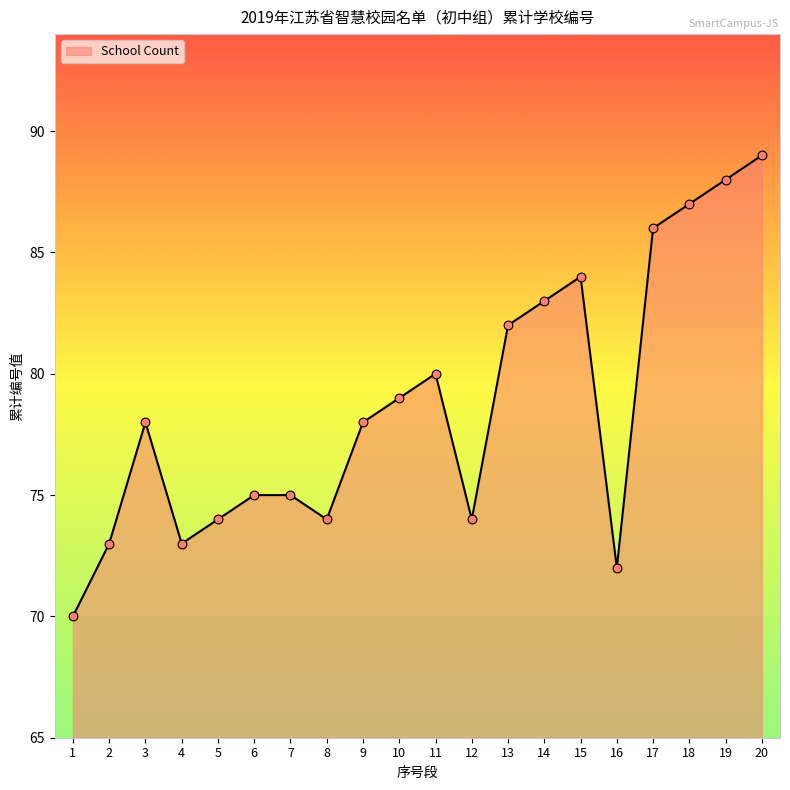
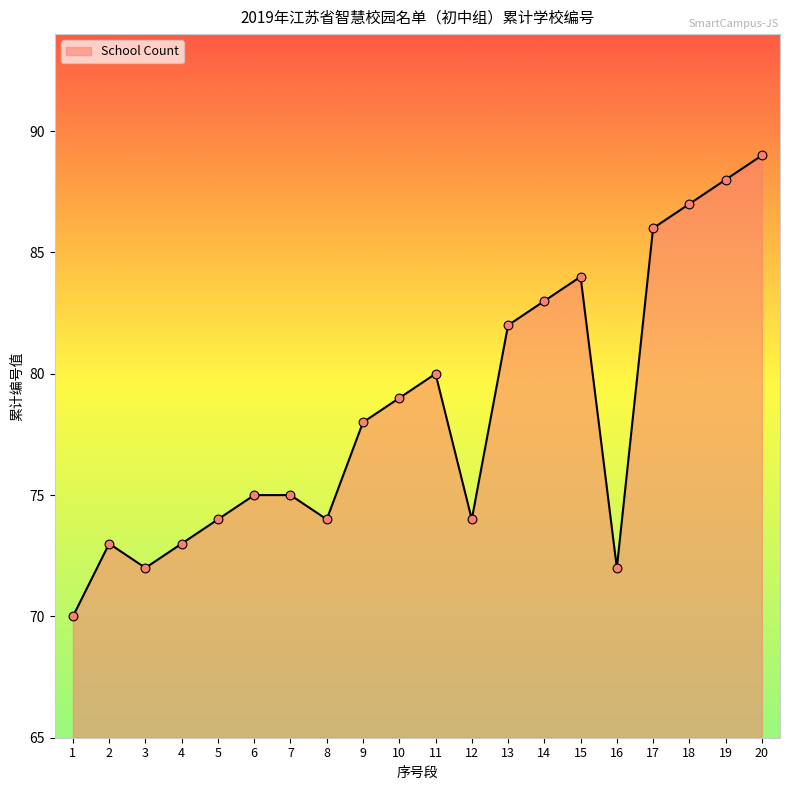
3: 78 -> 72
